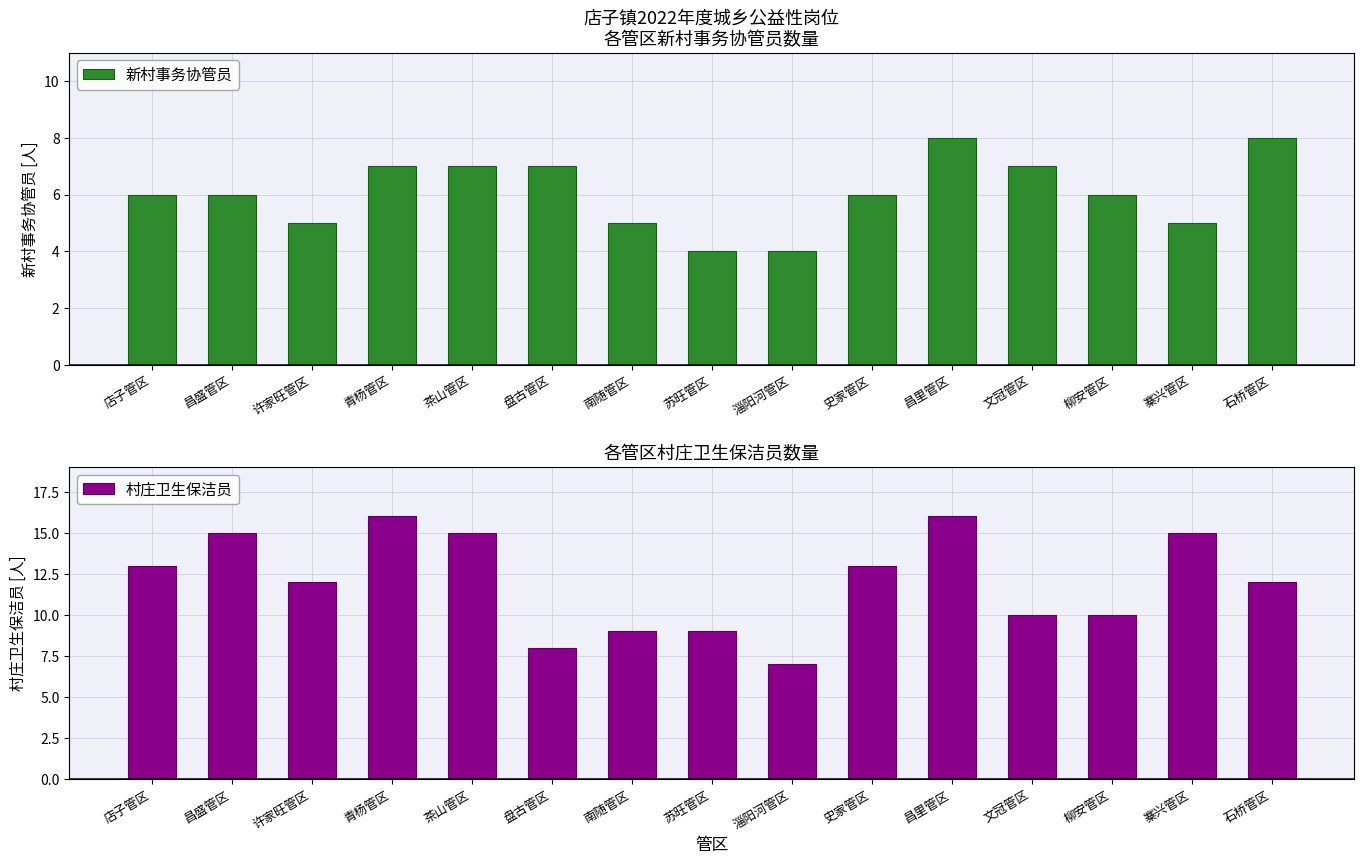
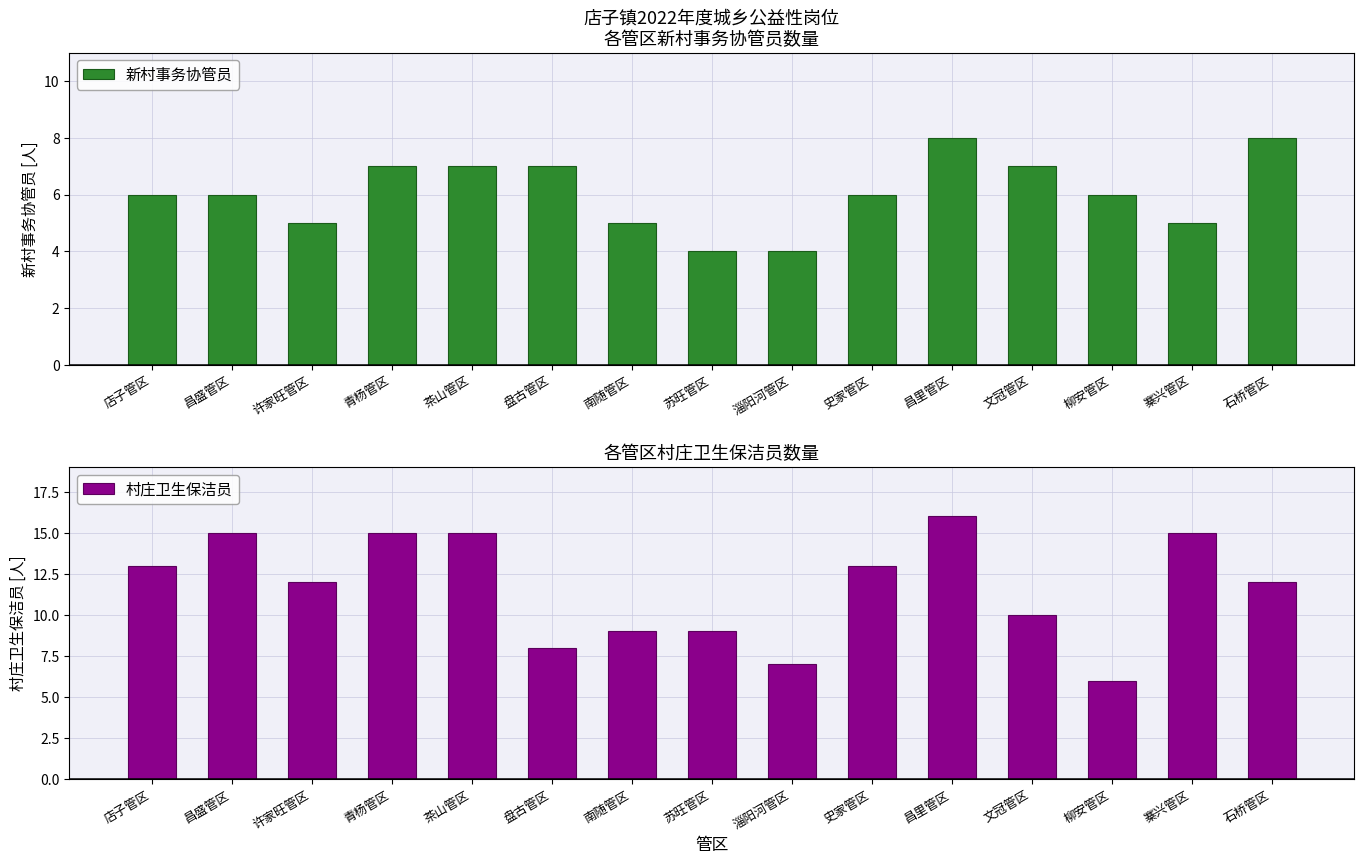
各管区村庄卫生保洁员数量, 青杨管区: 16 -> 15
各管区村庄卫生保洁员数量, 柳安管区: 10 -> 6
